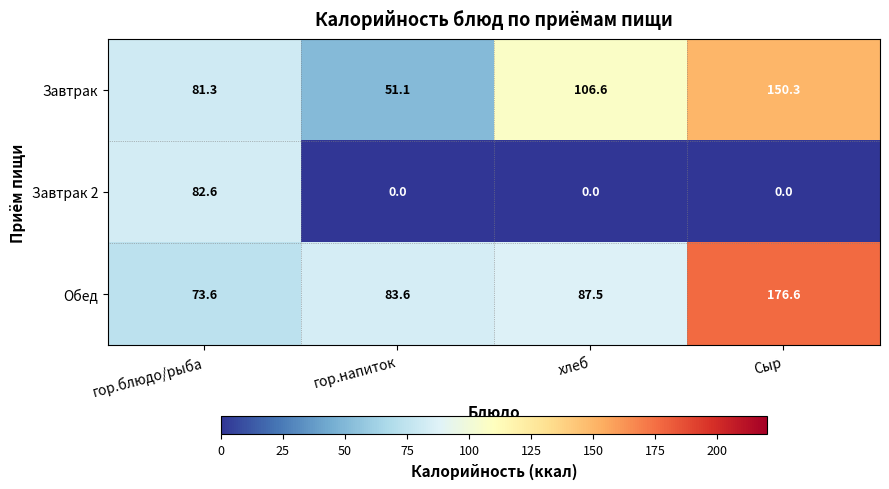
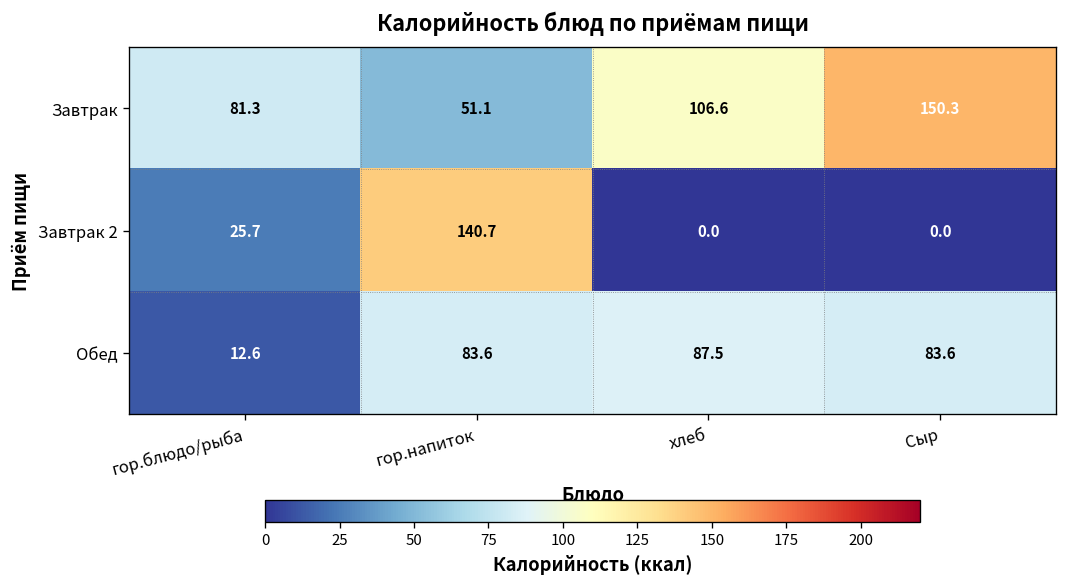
Завтрак 2, гор.блюдо/рыба: 82.6 -> 25.7
Завтрак 2, гор.напиток: 0.0 -> 140.7
Обед, гор.блюдо/рыба: 73.6 -> 12.6
Обед, Сыр: 176.6 -> 83.6
